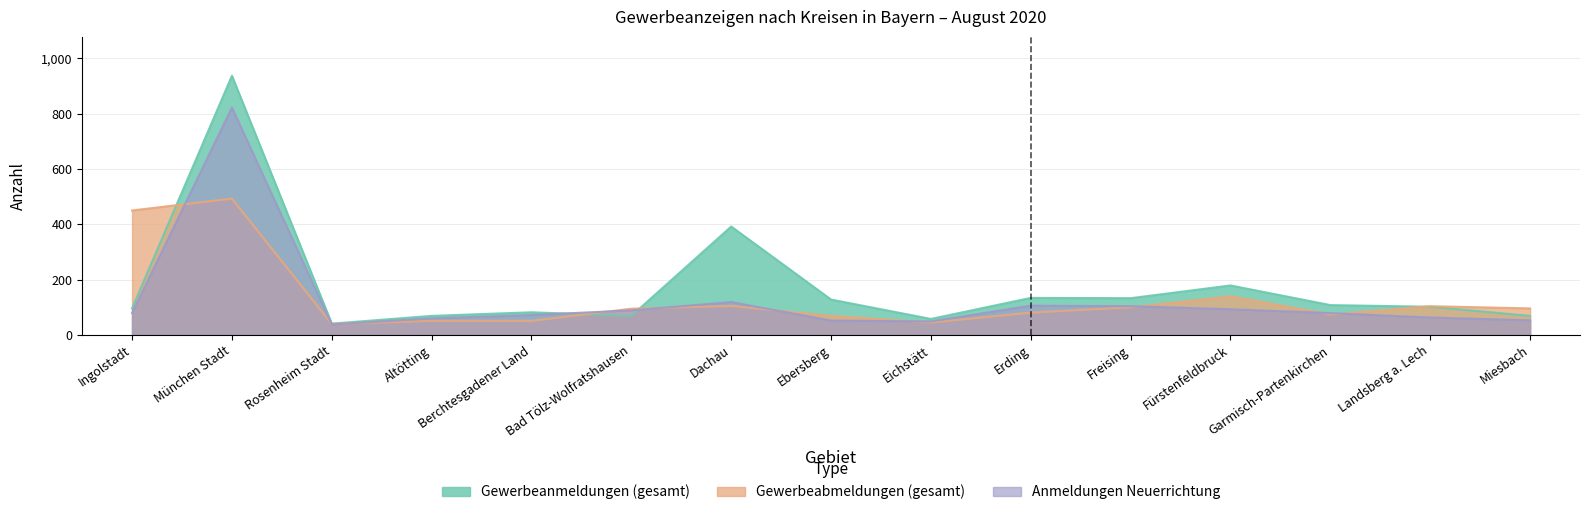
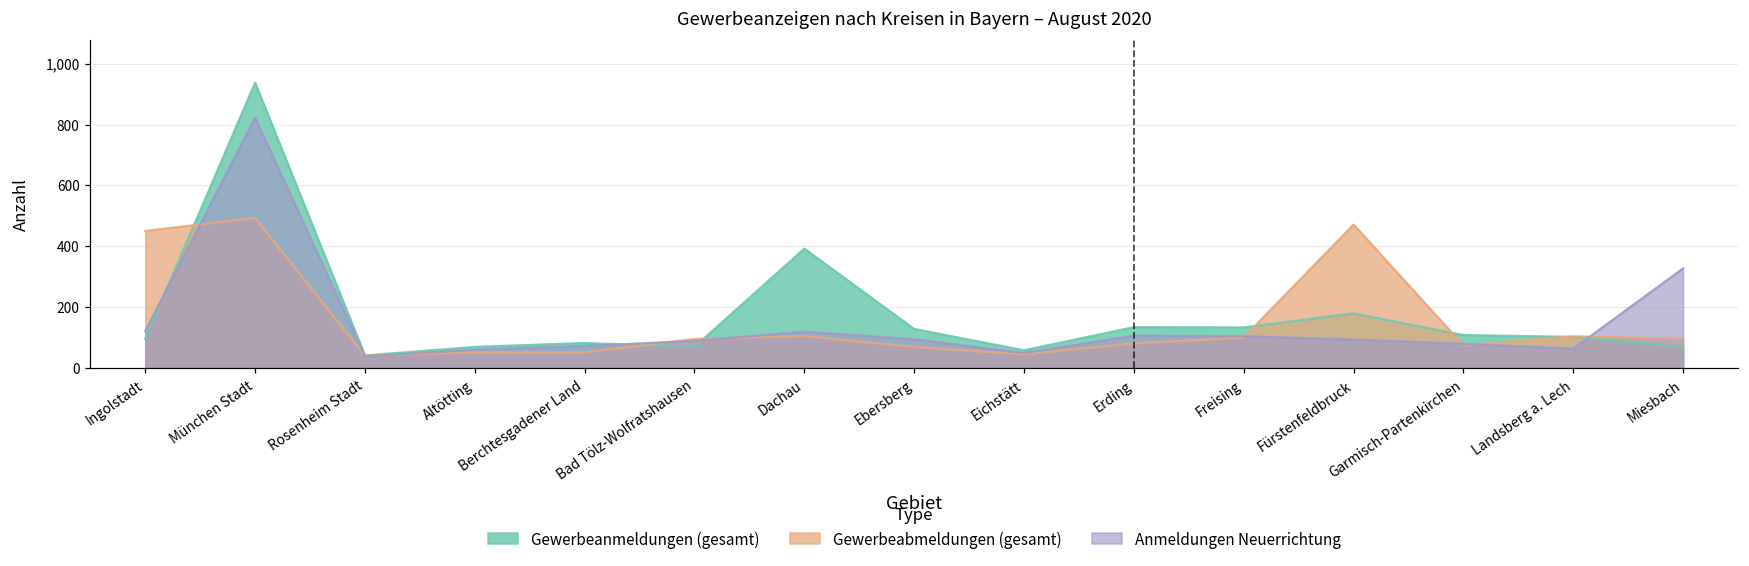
Anmeldungen Neuerrichtung, Ingolstadt: 80 -> 120
Anmeldungen Neuerrichtung, Ebersberg: 50 -> 90
Gewerbeabmeldungen (gesamt), Fürstenfeldbruck: 140 -> 470
Anmeldungen Neuerrichtung, Miesbach: 50 -> 330
